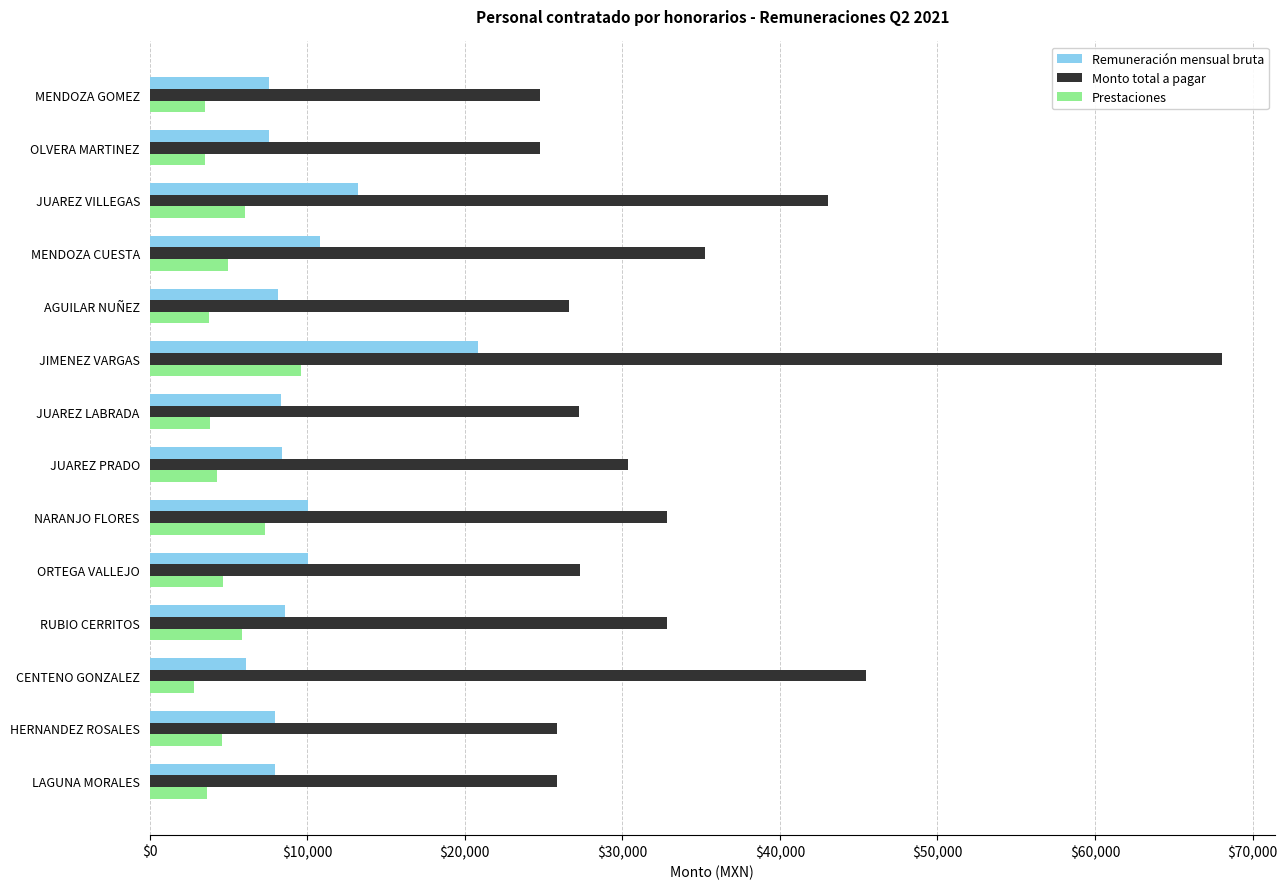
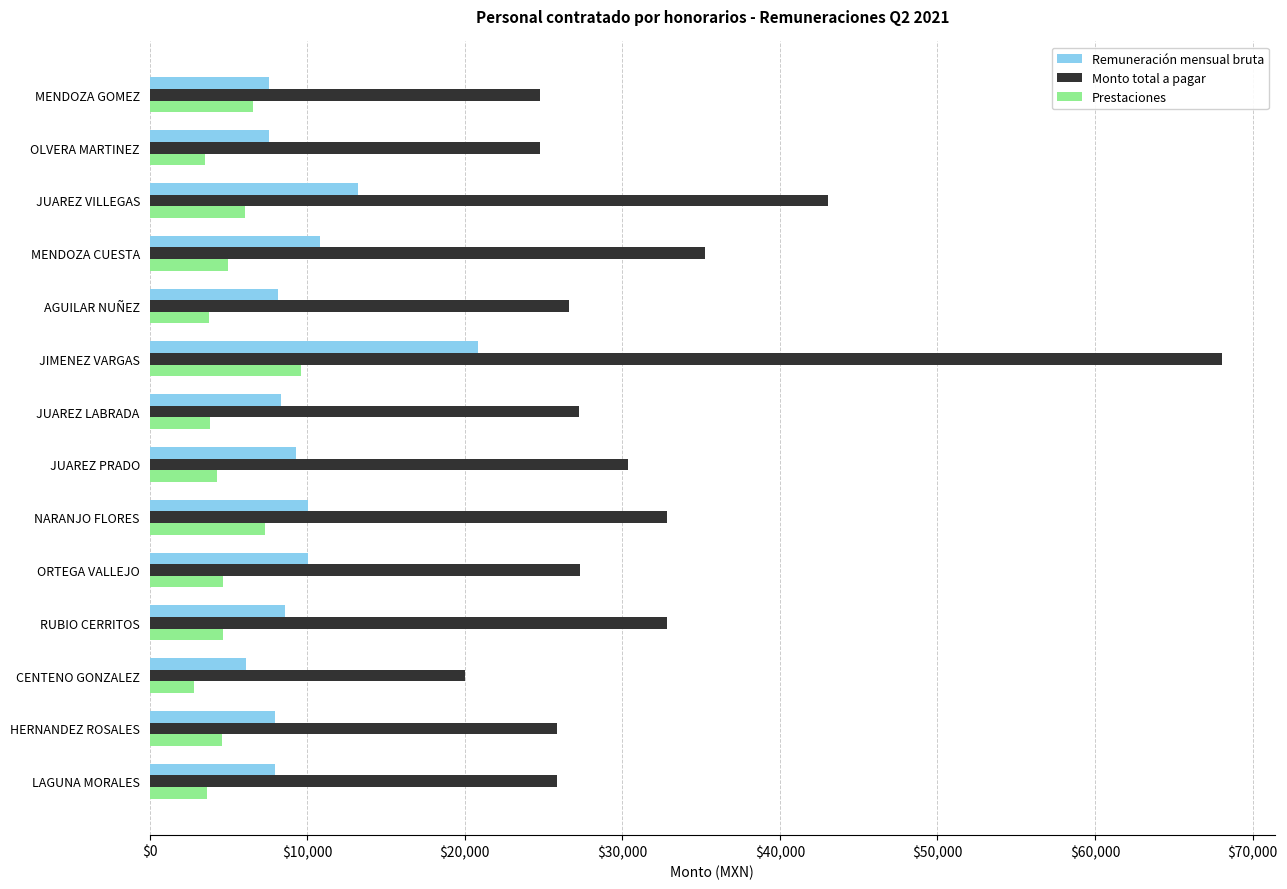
Prestaciones, MENDOZA GOMEZ: $3,500 -> $6,600
Remuneración mensual bruta, JUAREZ PRADO: $8,400 -> $9,300
Prestaciones, RUBIO CERRITOS: $5,900 -> $4,600
Monto total a pagar, CENTENO GONZALEZ: $45,500 -> $20,000
